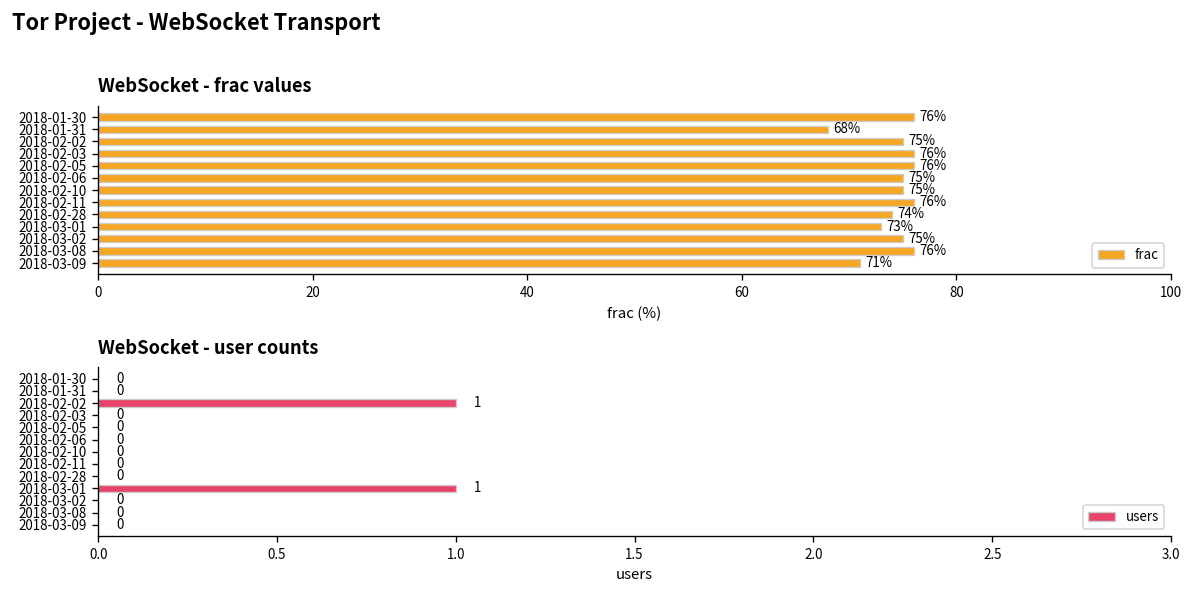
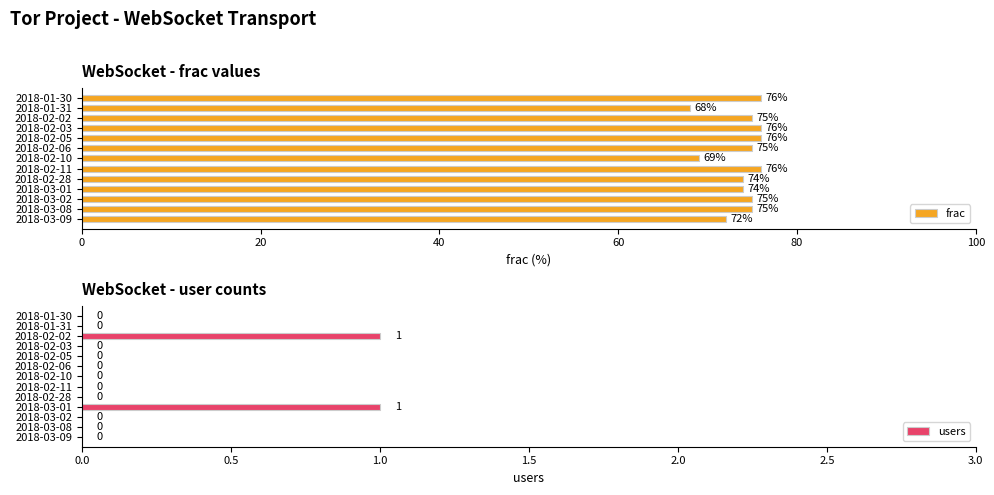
WebSocket - frac values, 2018-02-10: 75% -> 69%
WebSocket - frac values, 2018-03-01: 73% -> 74%
WebSocket - frac values, 2018-03-08: 76% -> 75%
WebSocket - frac values, 2018-03-09: 71% -> 72%
